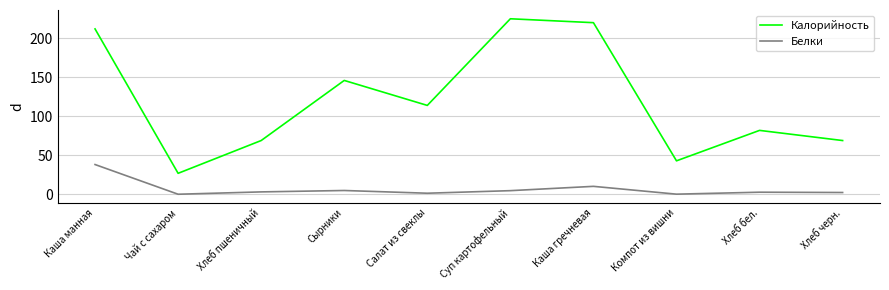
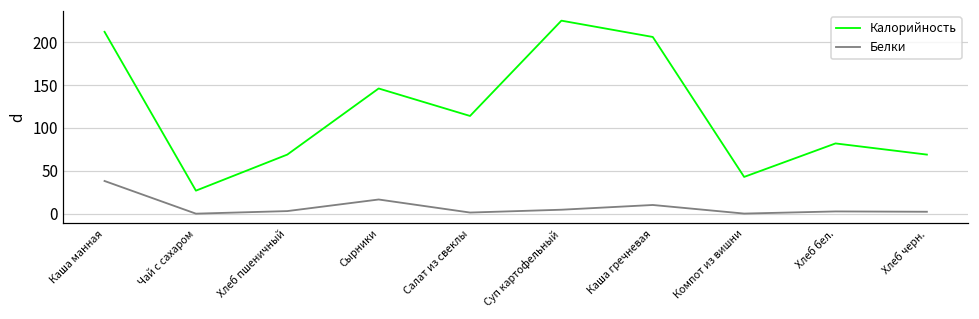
Белки, Сырники: 10 -> 20
Калорийность, Каша гречневая: 220 -> 210
